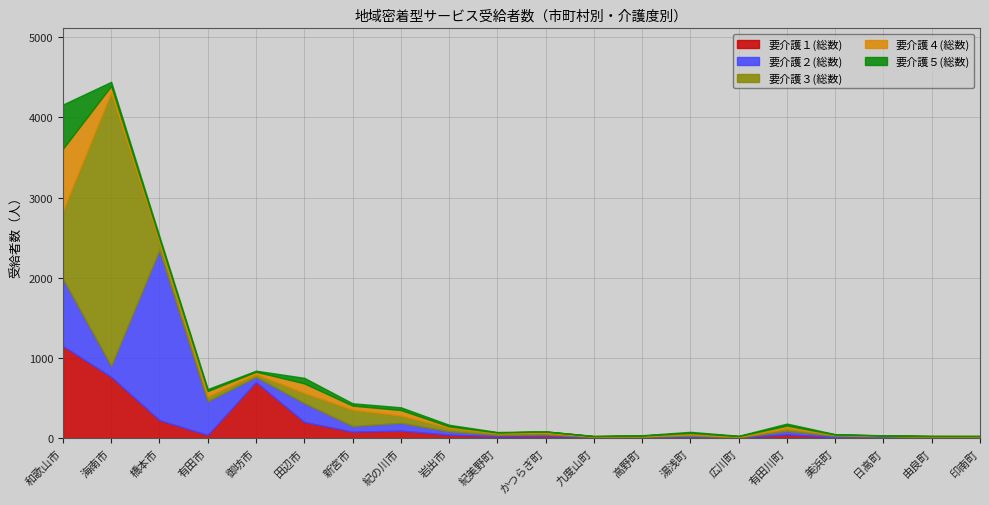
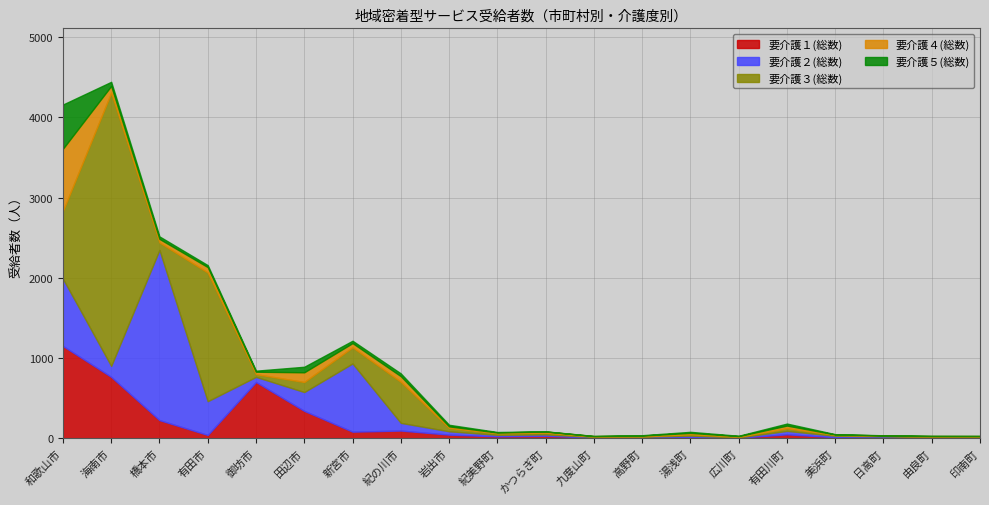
要介護３(総数), 有田市: 100 -> 1600
要介護１(総数), 田辺市: 200 -> 300
要介護２(総数), 新宮市: 100 -> 900
要介護３(総数), 紀の川市: 100 -> 500
